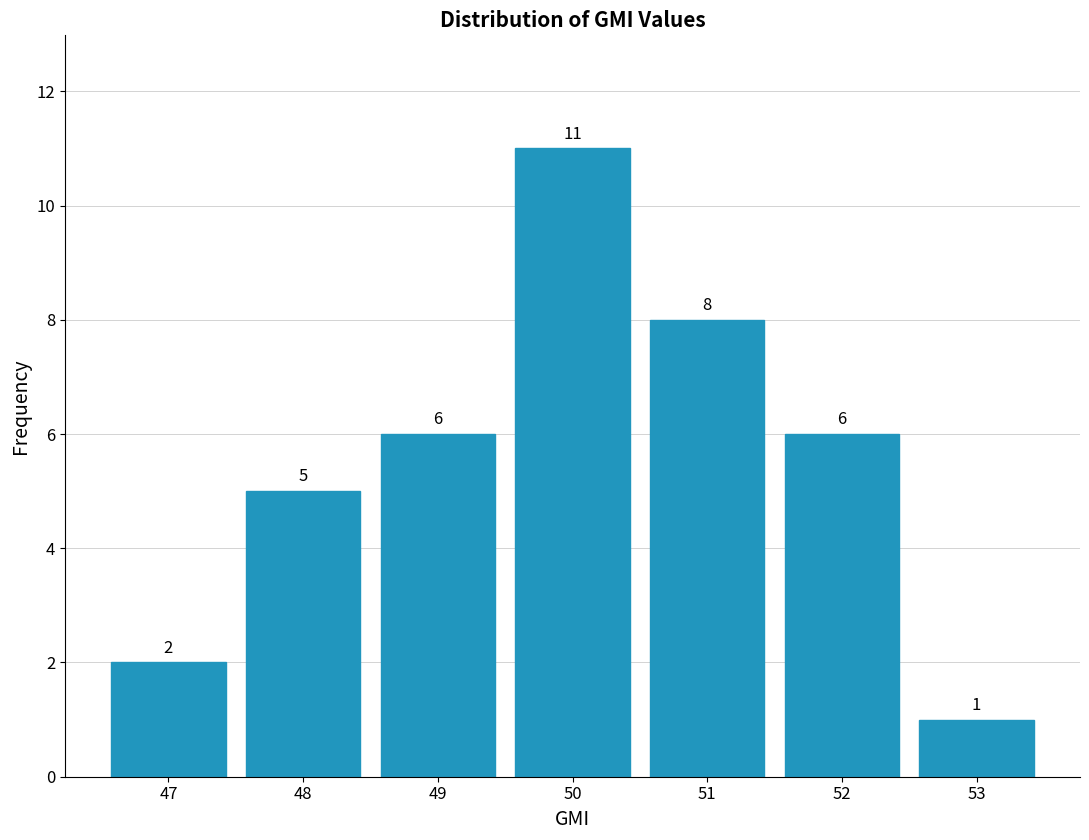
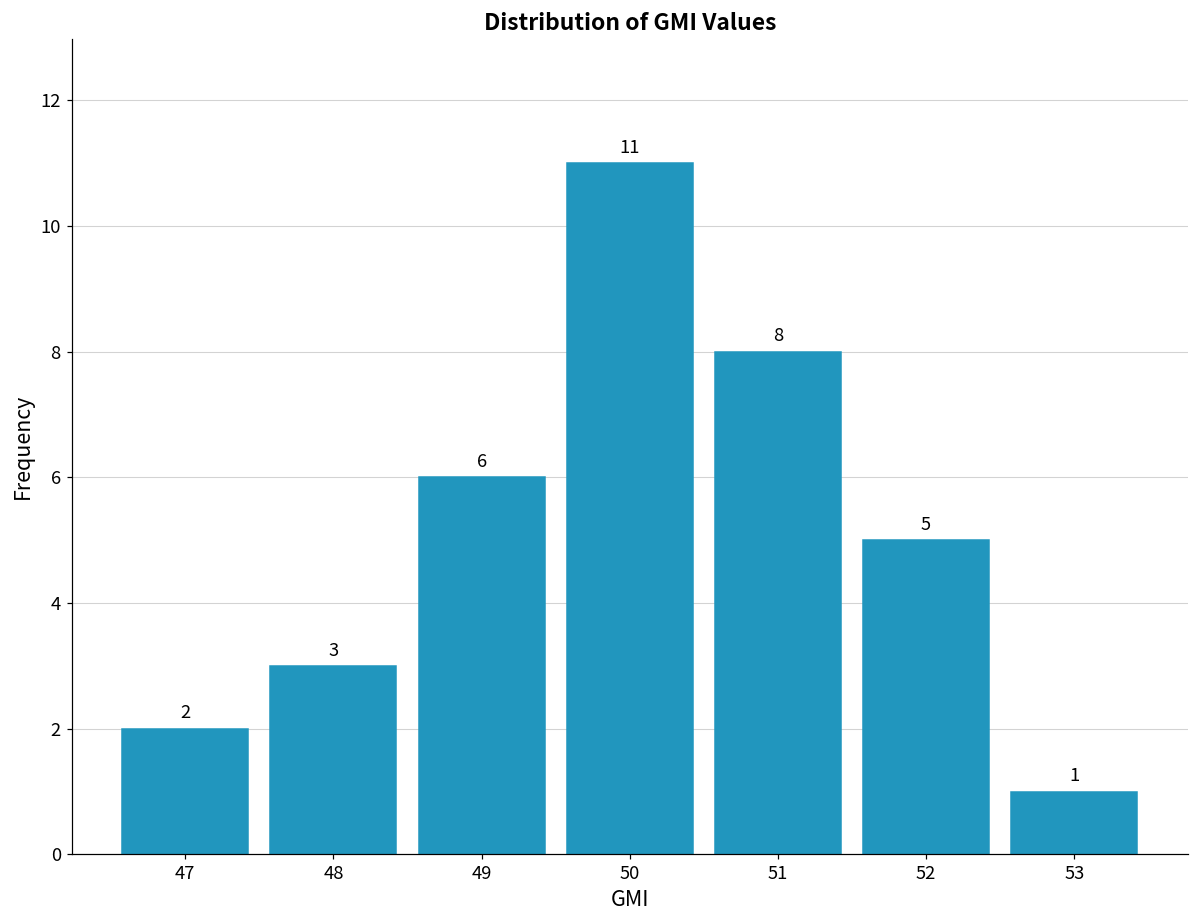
48: 5 -> 3
52: 6 -> 5
